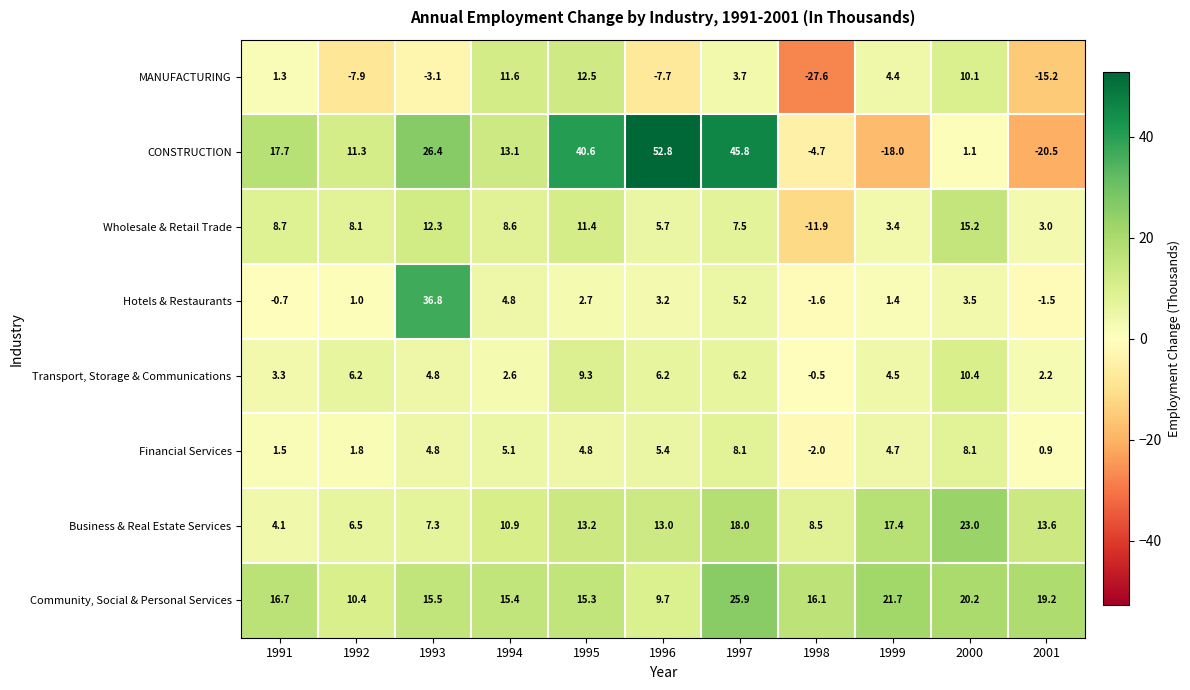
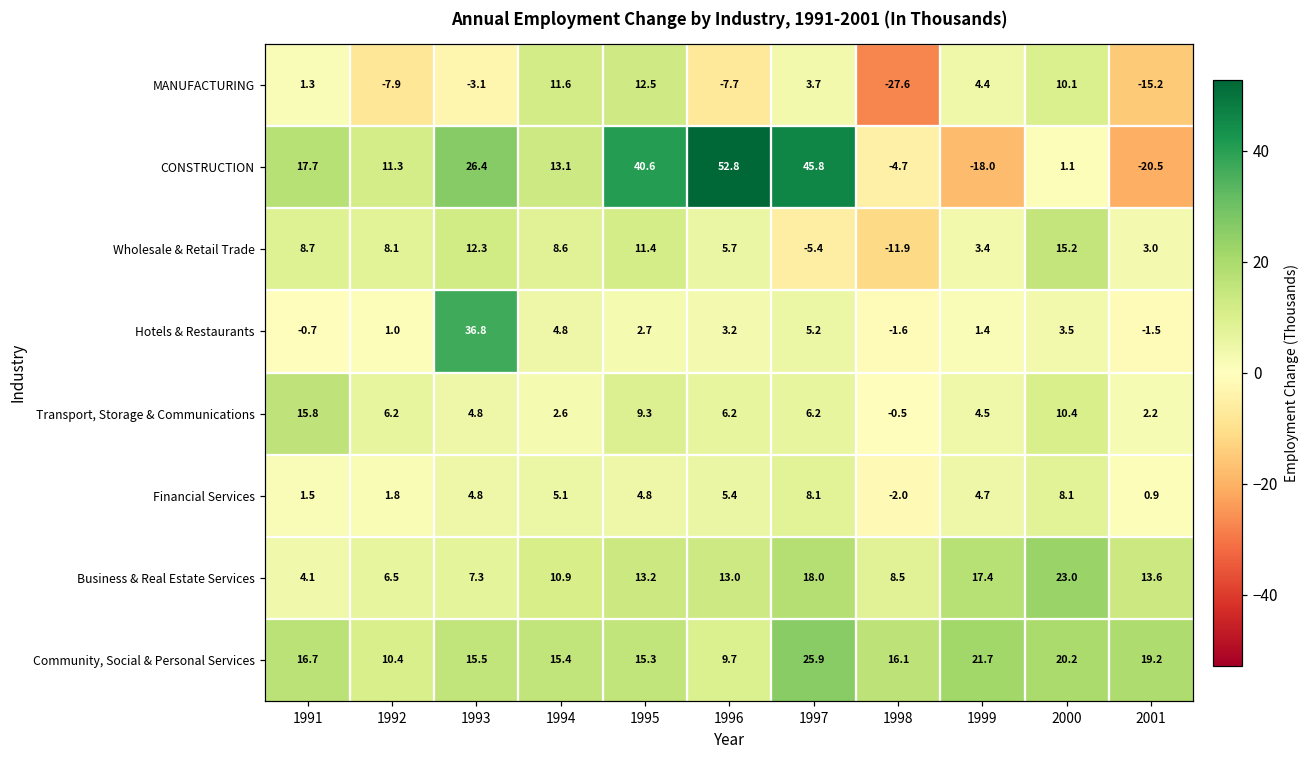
Wholesale & Retail Trade, 1997: 7.5 -> -5.4
Transport, Storage & Communications, 1991: 3.3 -> 15.8
